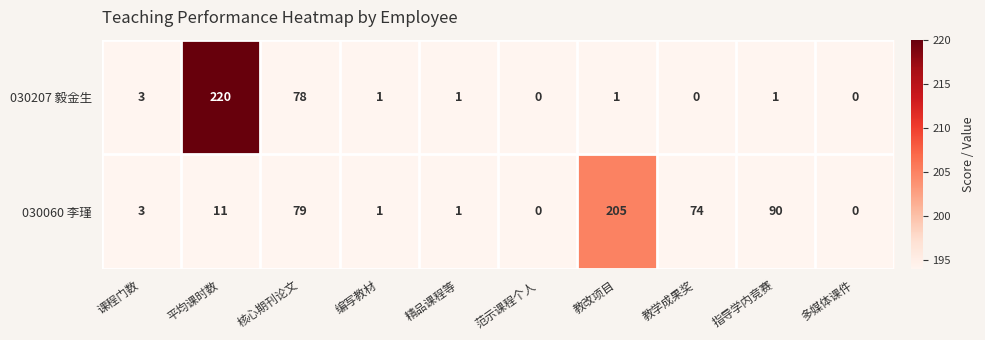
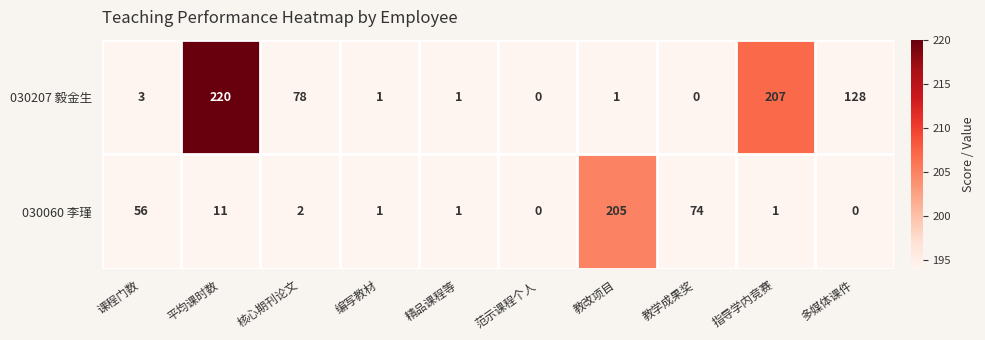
030207 毅金生, 指导学内竞赛: 1 -> 207
030207 毅金生, 多媒体课件: 0 -> 128
030060 李瑾, 课程门数: 3 -> 56
030060 李瑾, 核心期刊论文: 79 -> 2
030060 李瑾, 指导学内竞赛: 90 -> 1
